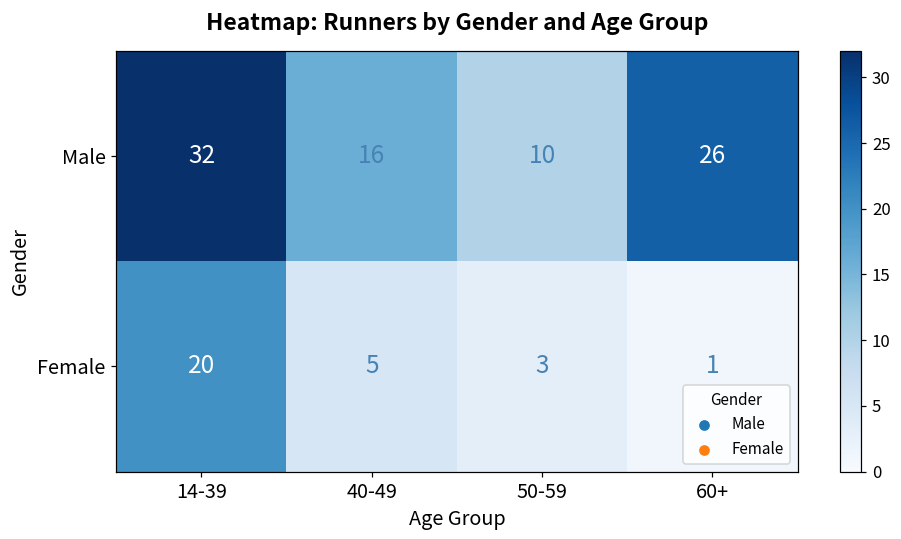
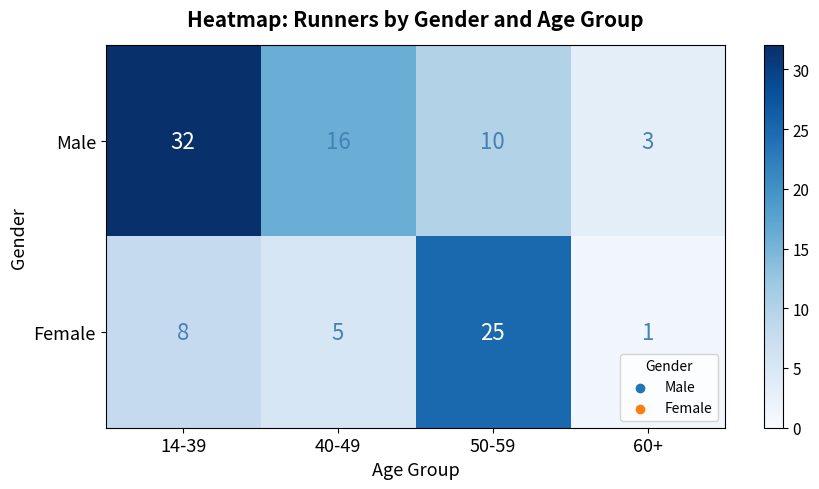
Male, 60+: 26 -> 3
Female, 14-39: 20 -> 8
Female, 50-59: 3 -> 25
